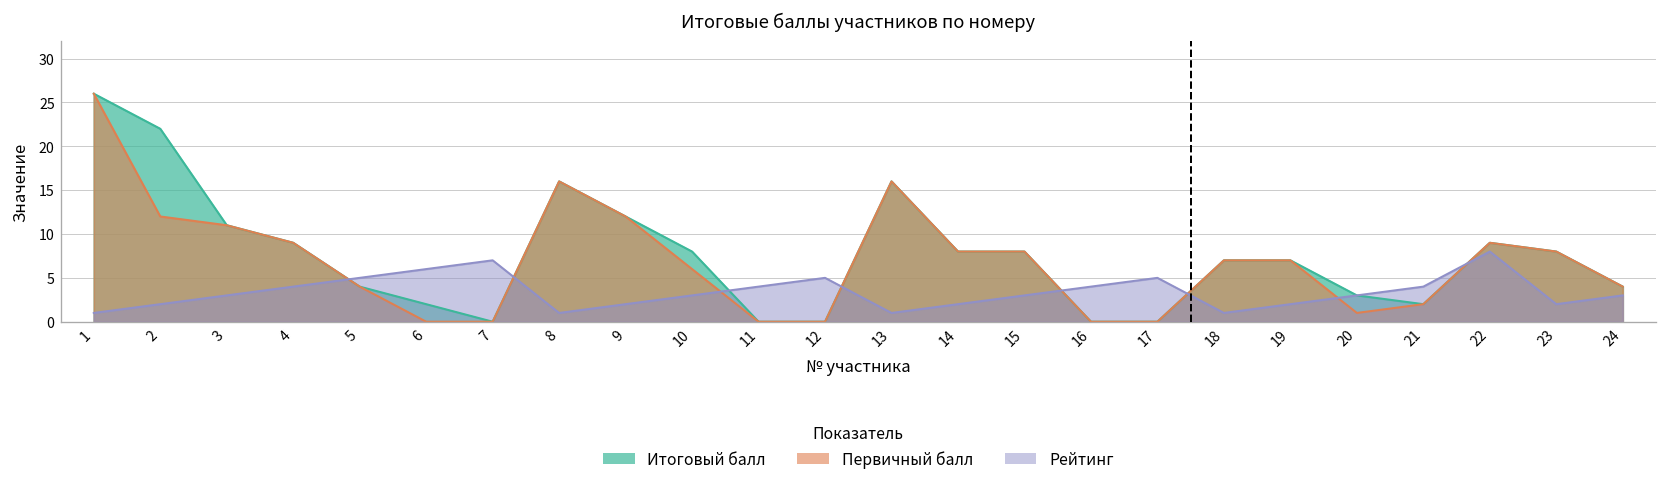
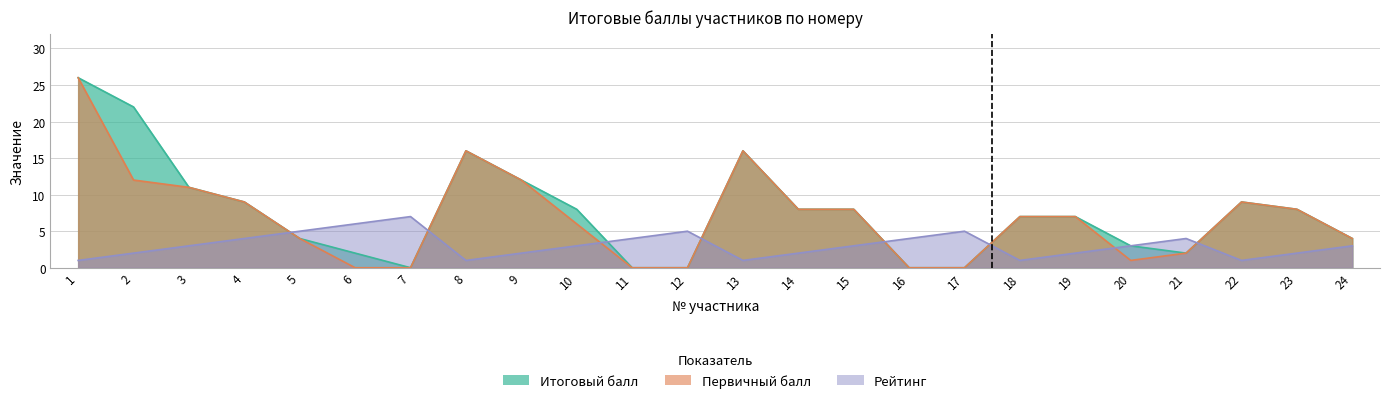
Рейтинг, 22: 8 -> 1
